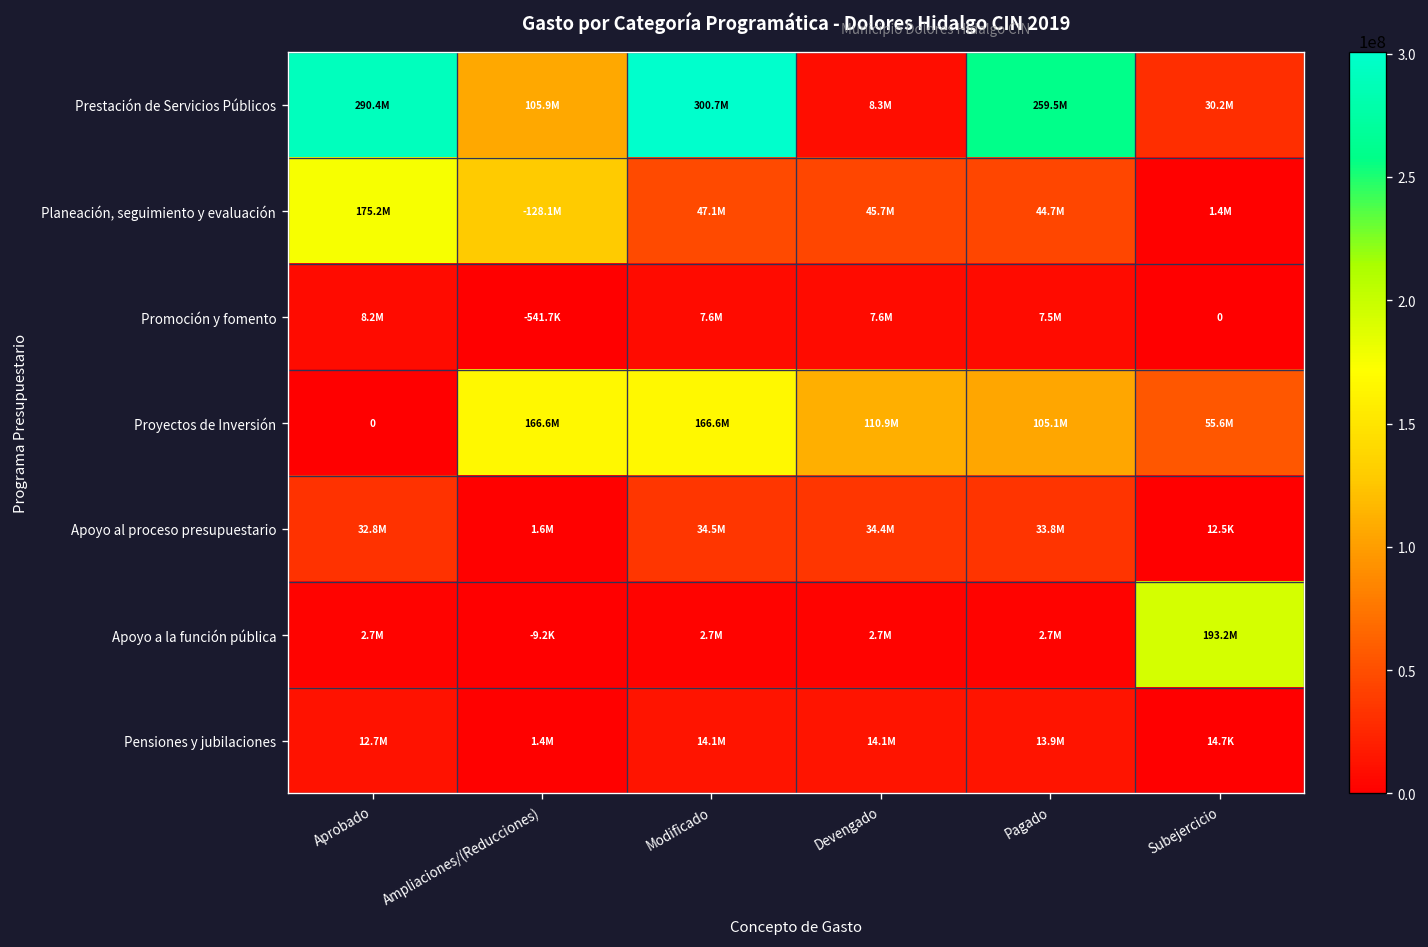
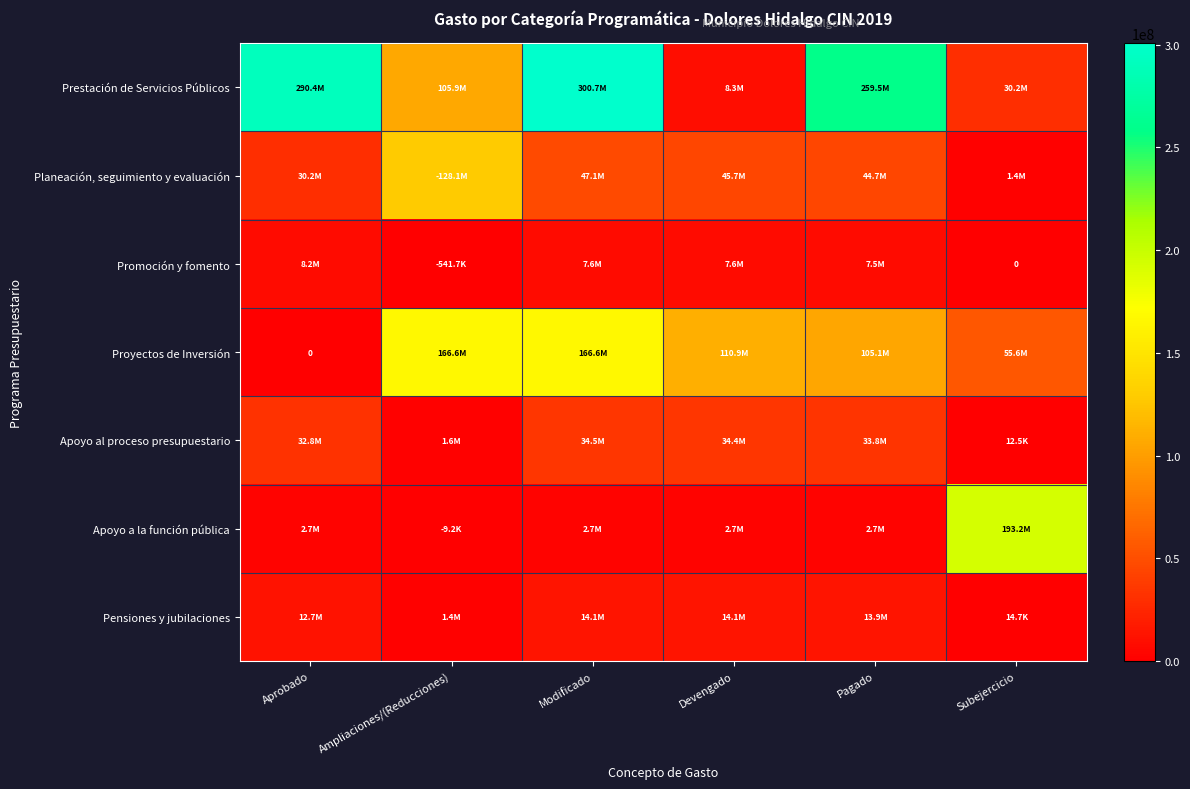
Planeación, seguimiento y evaluación, Aprobado: 175.2M -> 30.2M
